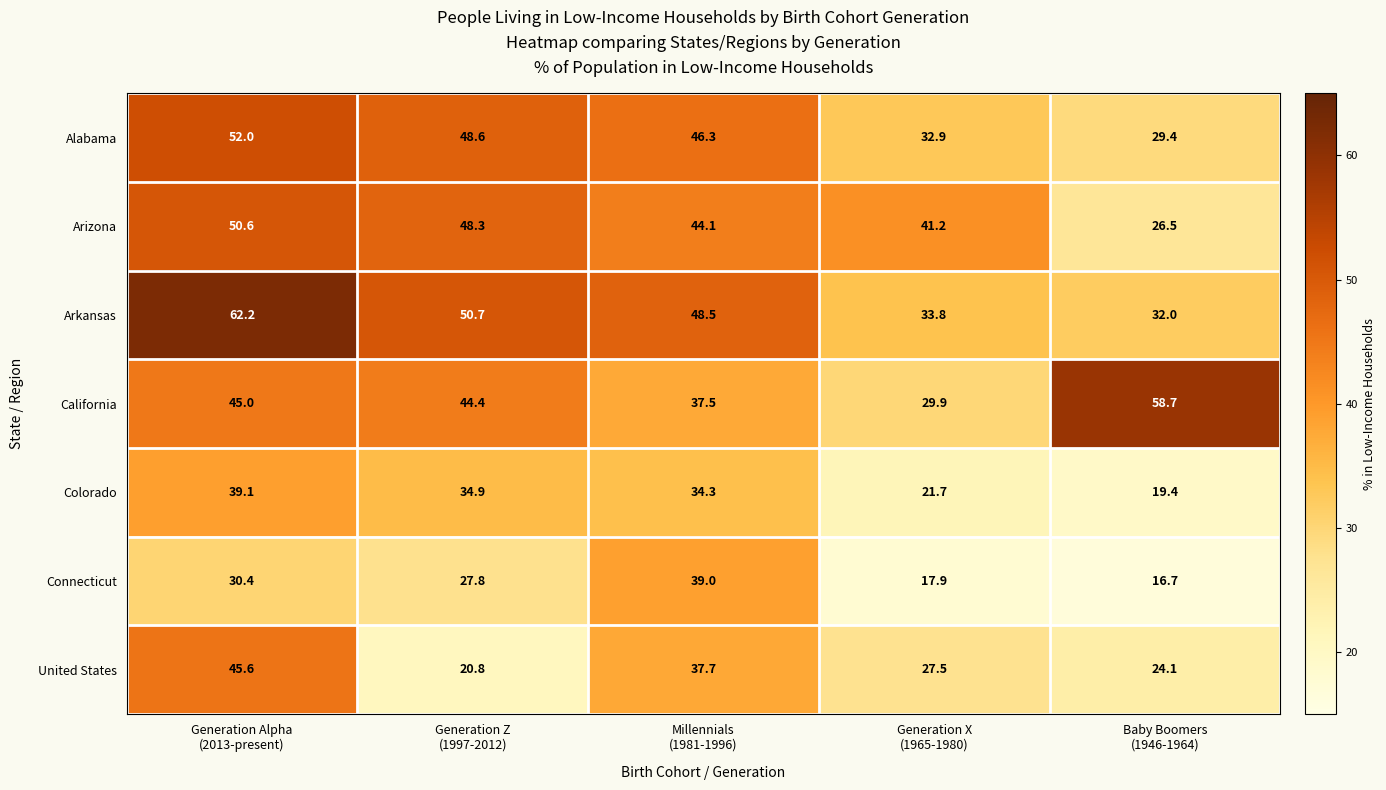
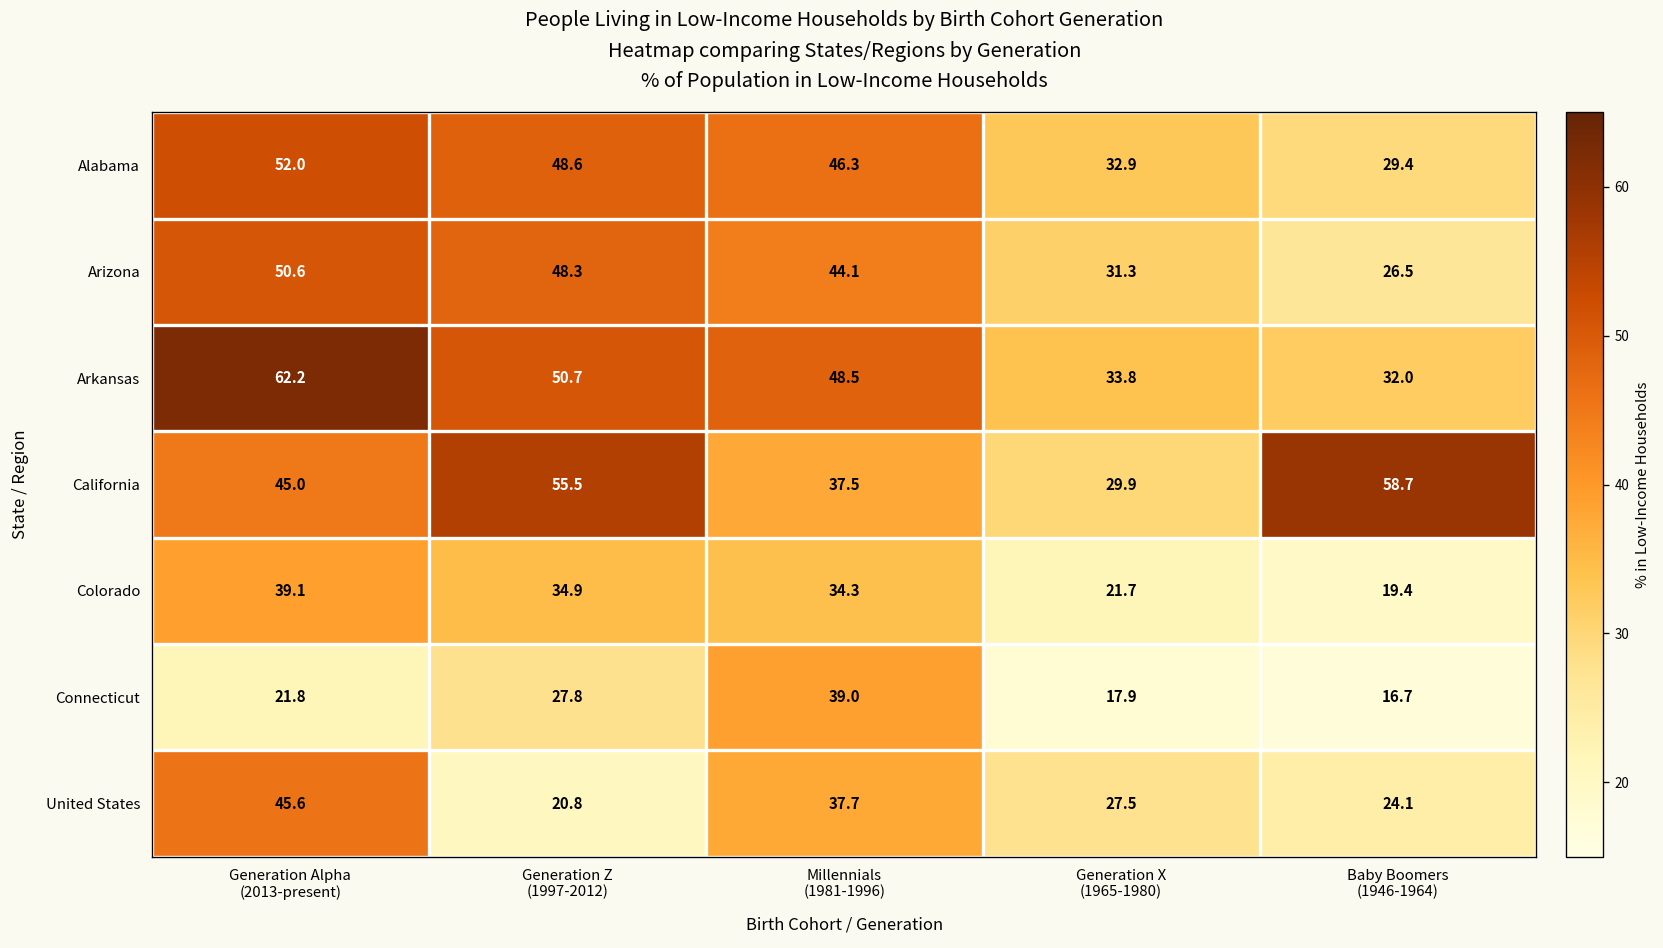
Arizona, Generation X (1965-1980): 41.2 -> 31.3
California, Generation Z (1997-2012): 44.4 -> 55.5
Connecticut, Generation Alpha (2013-present): 30.4 -> 21.8
